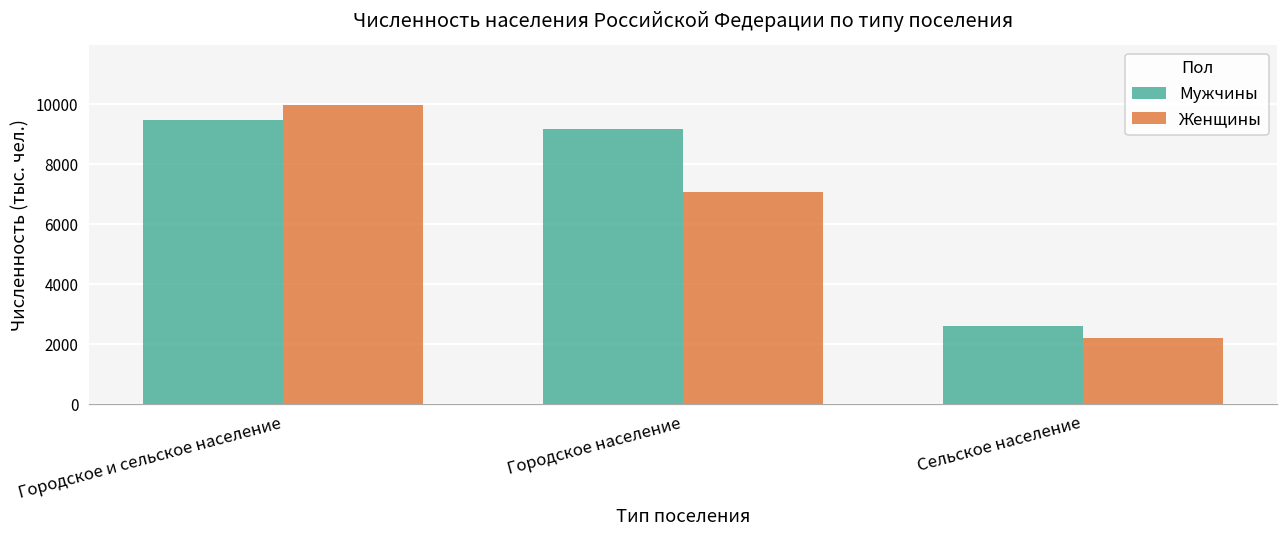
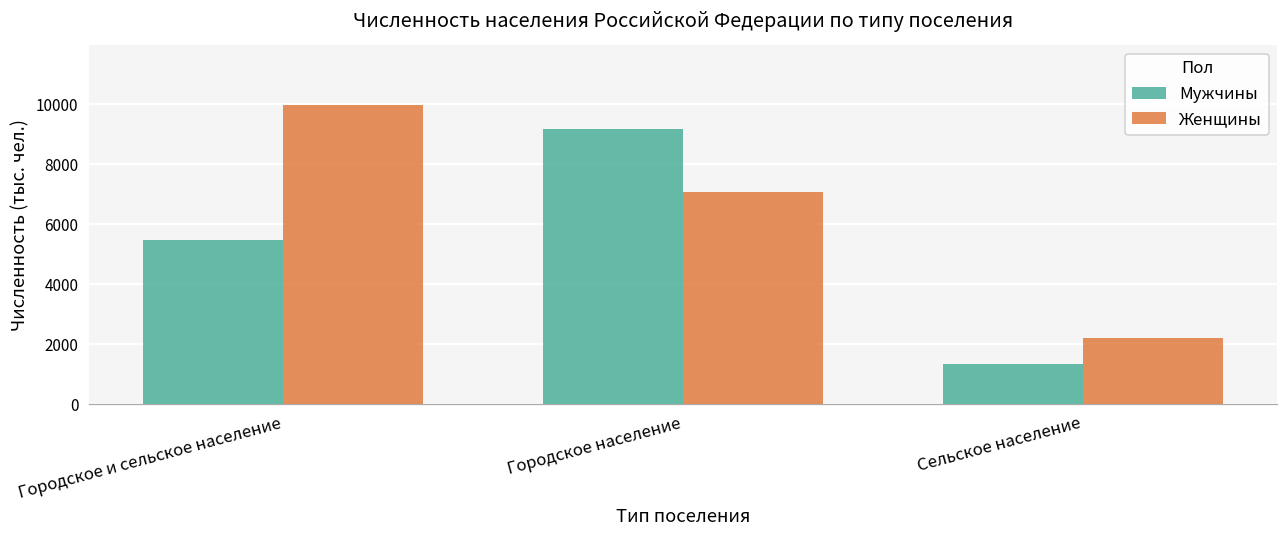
Мужчины, Городское и сельское население: 9500 -> 5500
Мужчины, Сельское население: 2600 -> 1400
